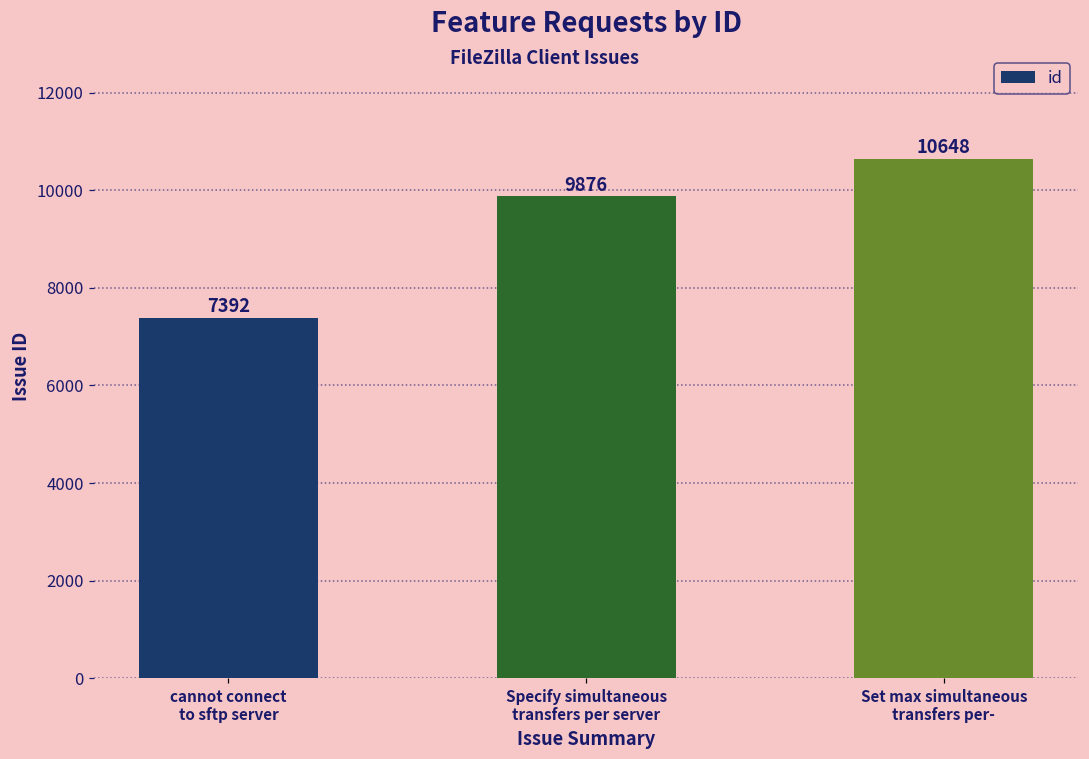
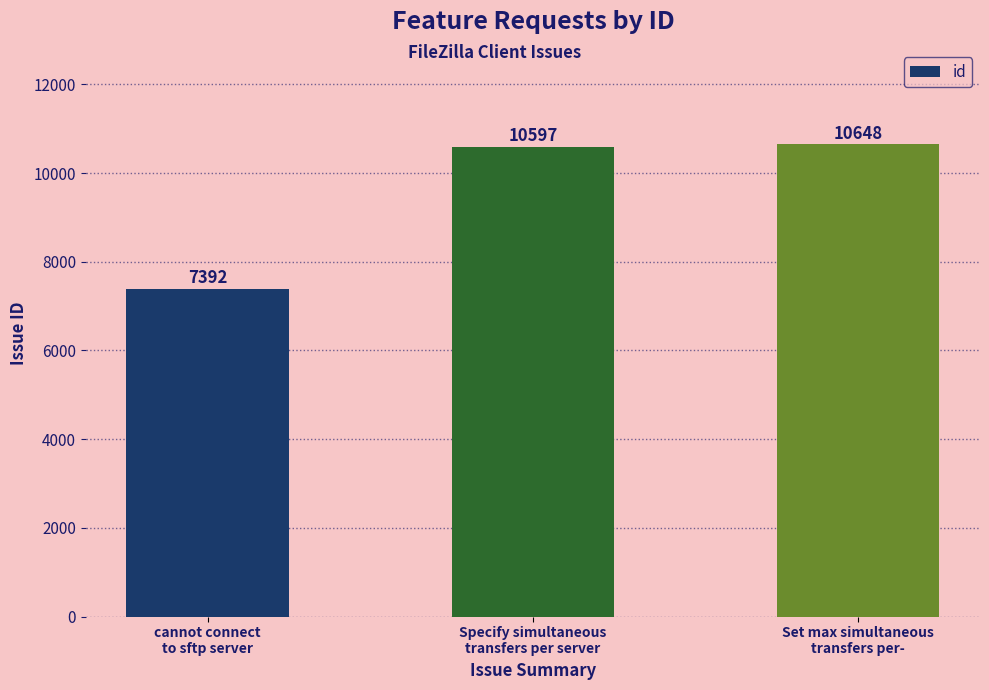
Specify simultaneous transfers per server: 9876 -> 10597
